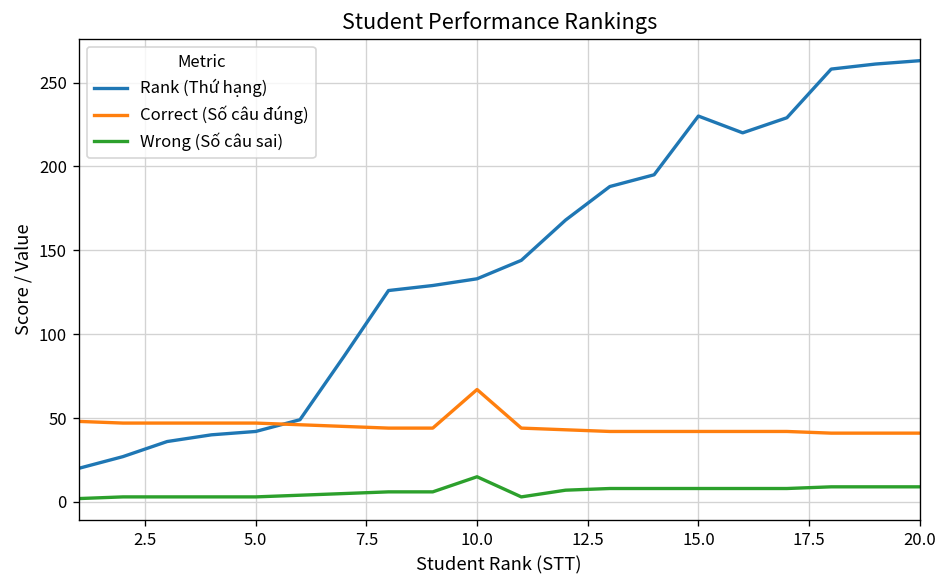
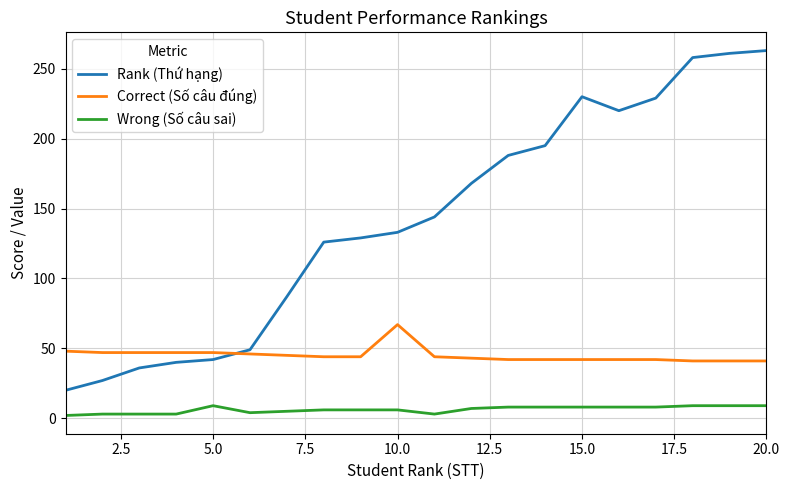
Wrong (Số câu sai), 5.0: 3 -> 9
Wrong (Số câu sai), 10.0: 15 -> 6
